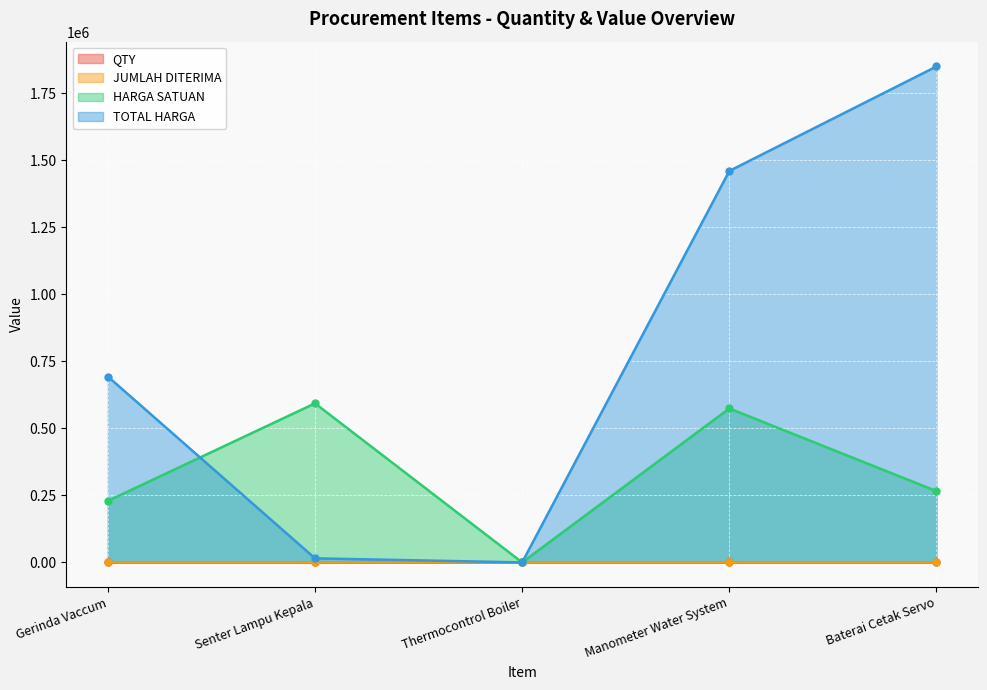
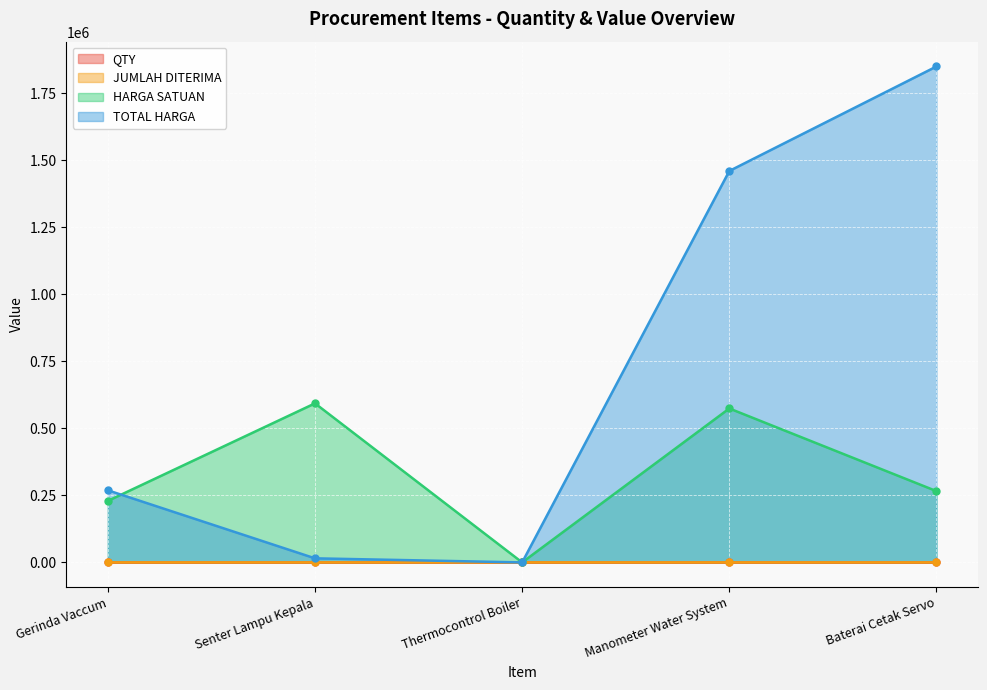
TOTAL HARGA, Gerinda Vaccum: 690000 -> 270000
